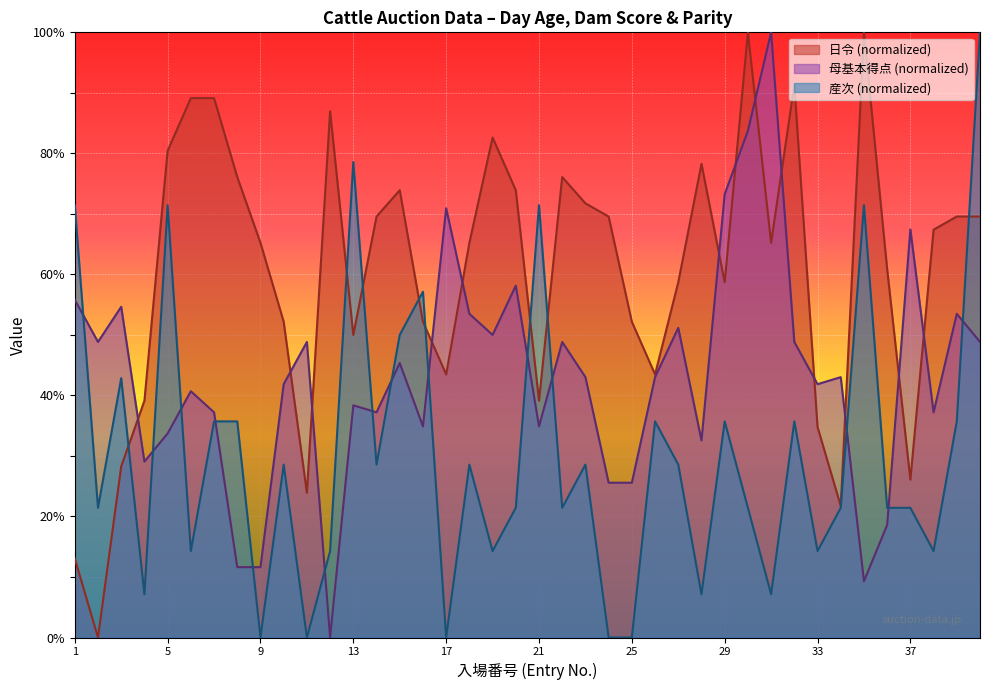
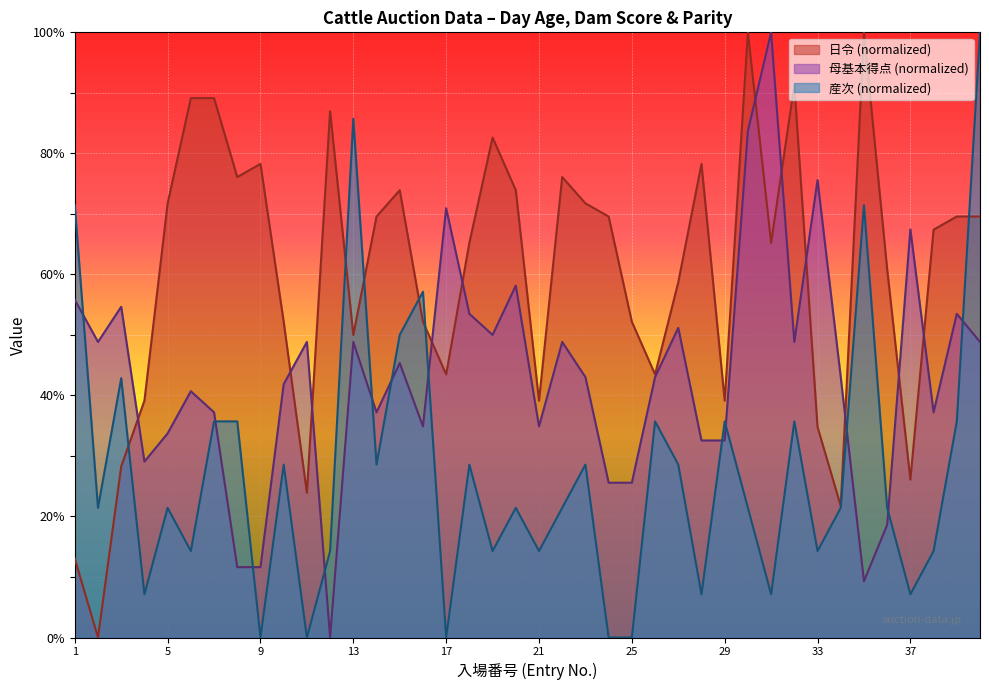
日令 (normalized), 5: 80% -> 72%
産次 (normalized), 5: 71% -> 21%
日令 (normalized), 9: 65% -> 78%
母基本得点 (normalized), 13: 38% -> 49%
産次 (normalized), 13: 79% -> 86%
産次 (normalized), 21: 71% -> 14%
日令 (normalized), 29: 59% -> 39%
母基本得点 (normalized), 29: 73% -> 33%
母基本得点 (normalized), 33: 42% -> 76%
産次 (normalized), 37: 21% -> 7%
